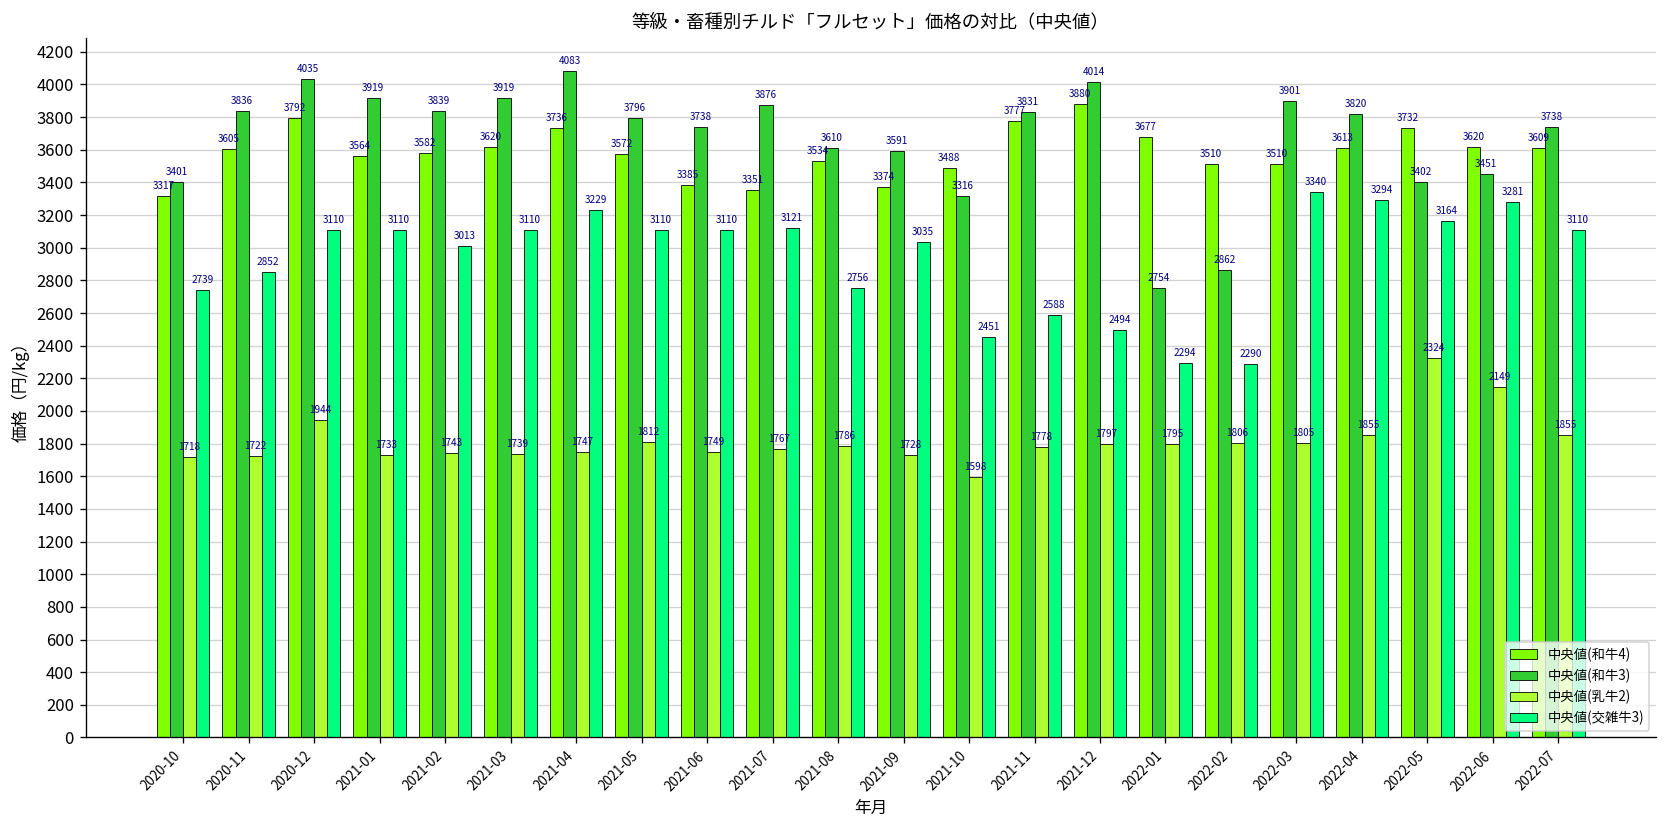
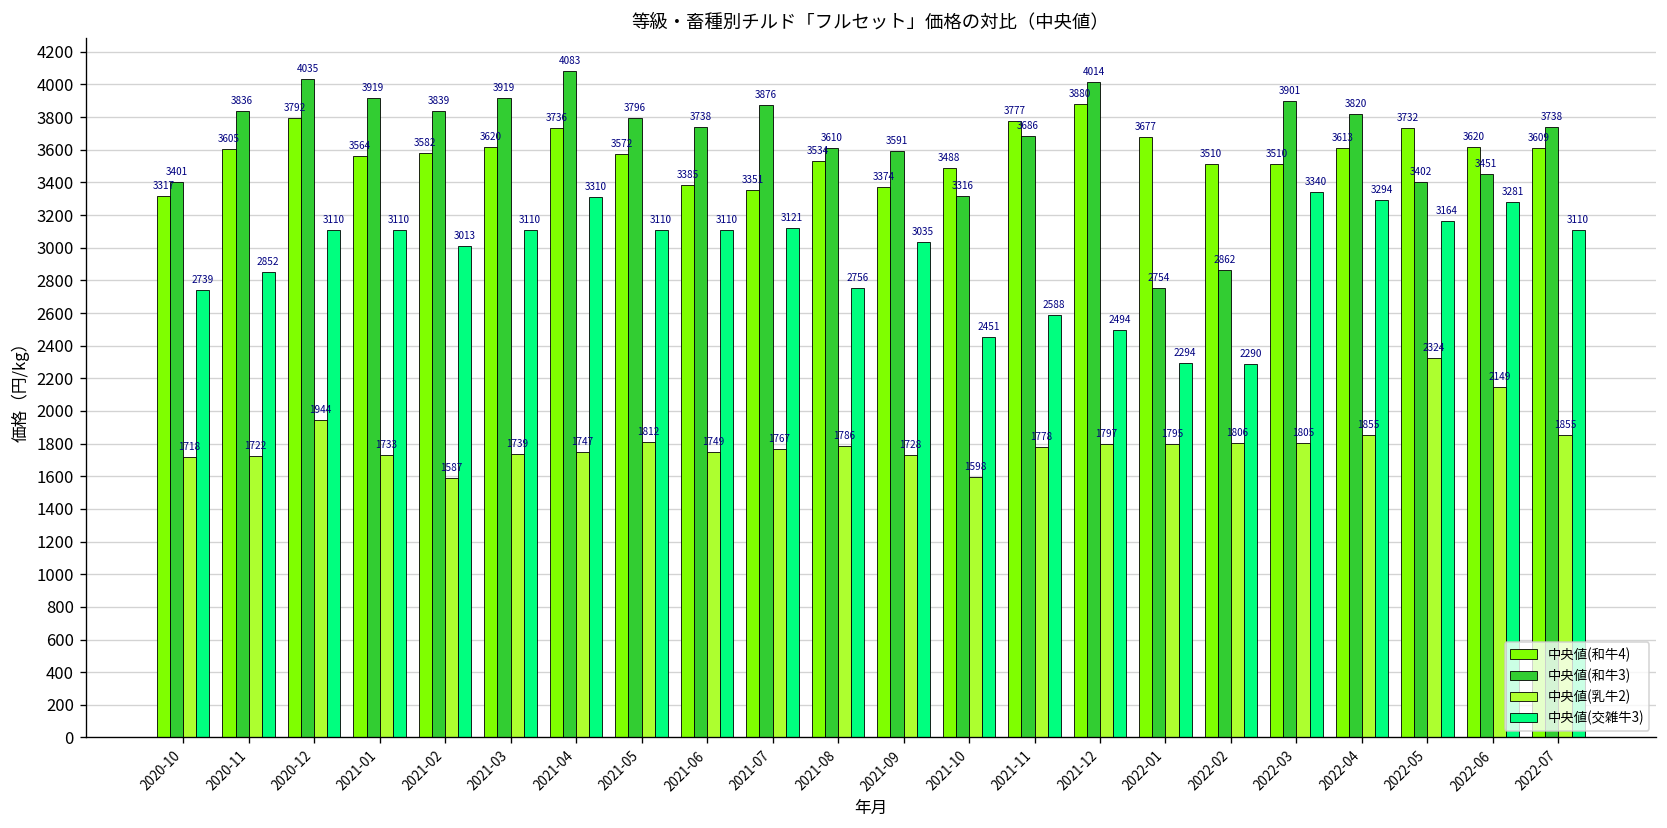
中央値(乳牛2), 2021-02: 1743 -> 1587
中央値(交雑牛3), 2021-04: 3229 -> 3310
中央値(和牛3), 2021-11: 3831 -> 3686
